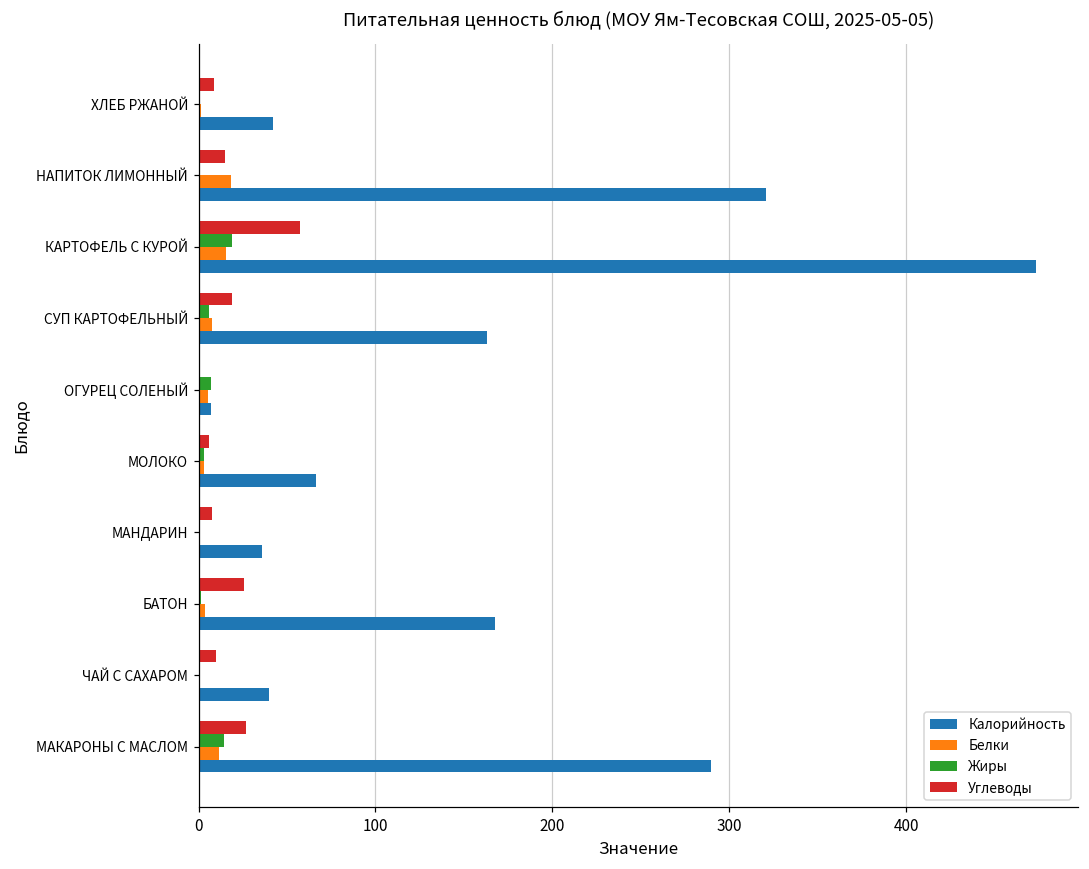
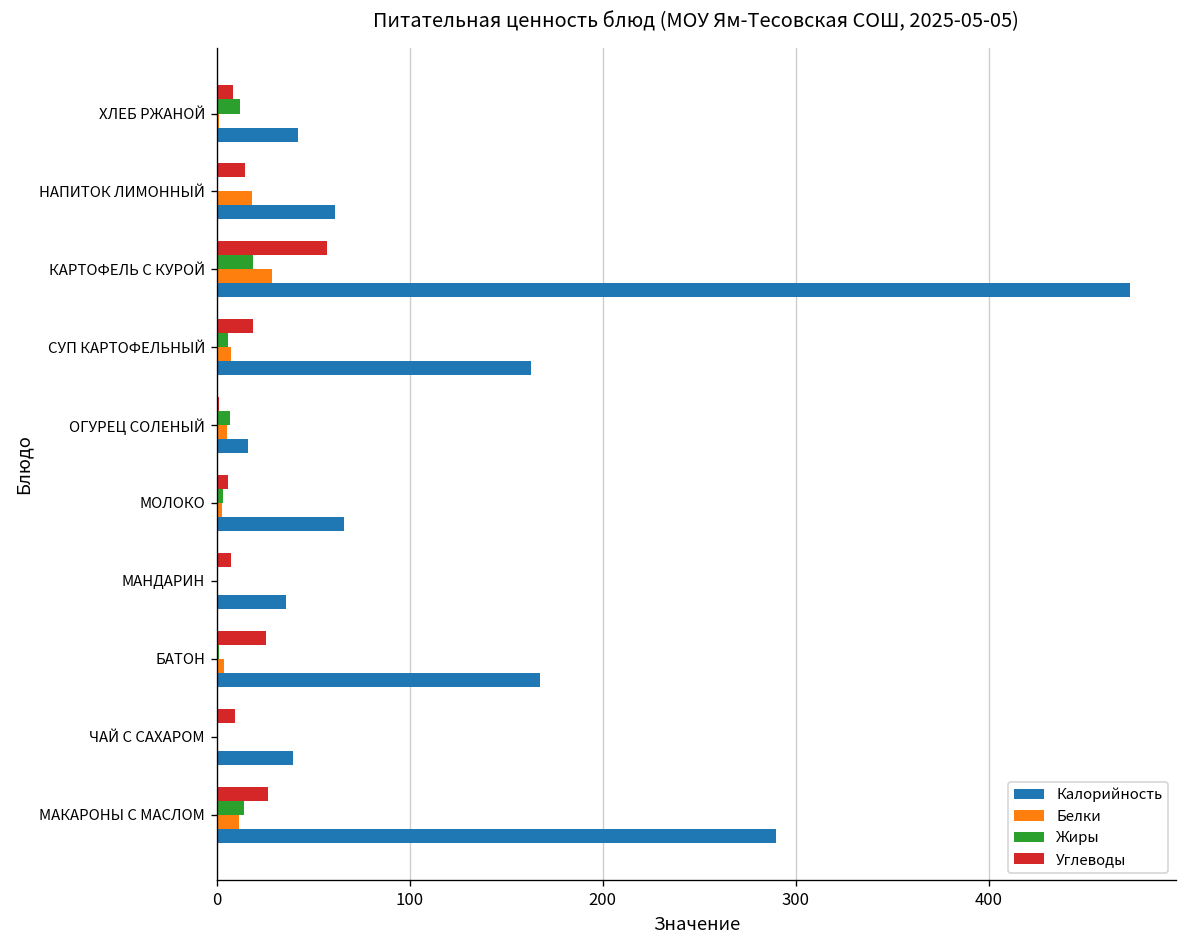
Жиры, ХЛЕБ РЖАНОЙ: 0 -> 12
Калорийность, НАПИТОК ЛИМОННЫЙ: 321 -> 62
Белки, КАРТОФЕЛЬ С КУРОЙ: 15 -> 29
Калорийность, ОГУРЕЦ СОЛЕНЫЙ: 7 -> 16
